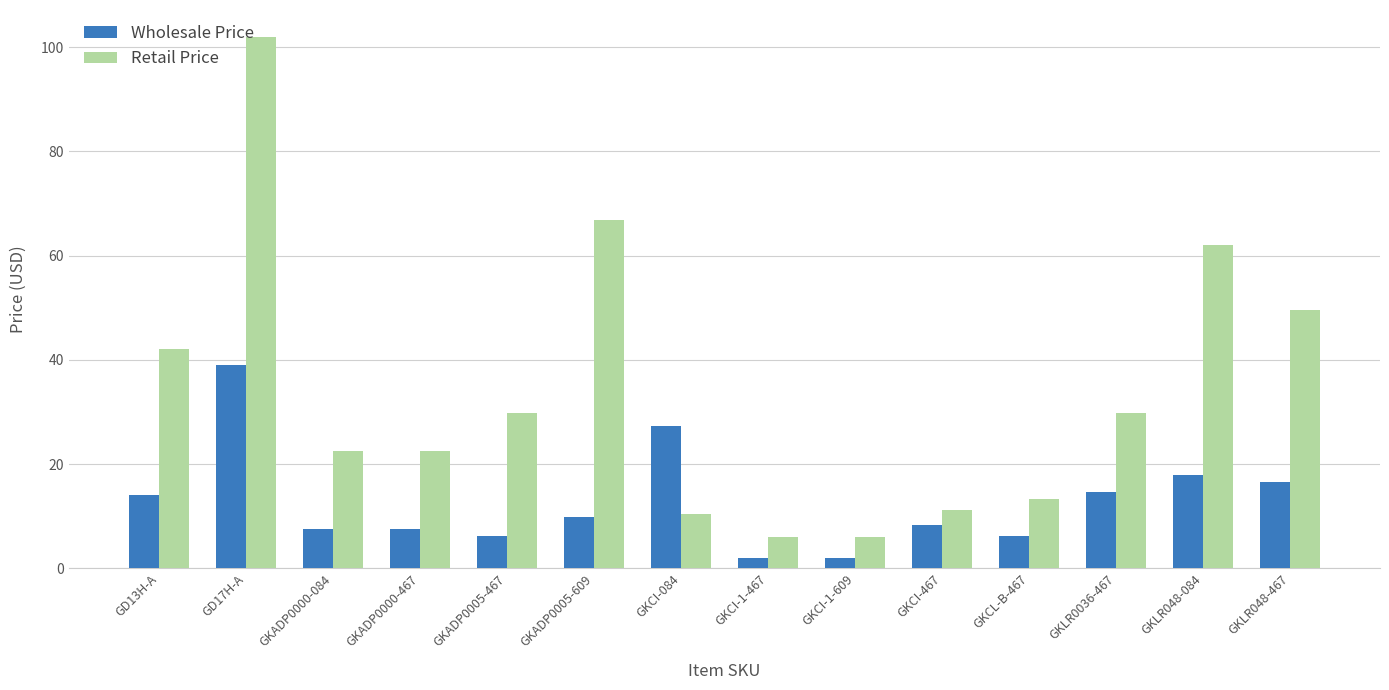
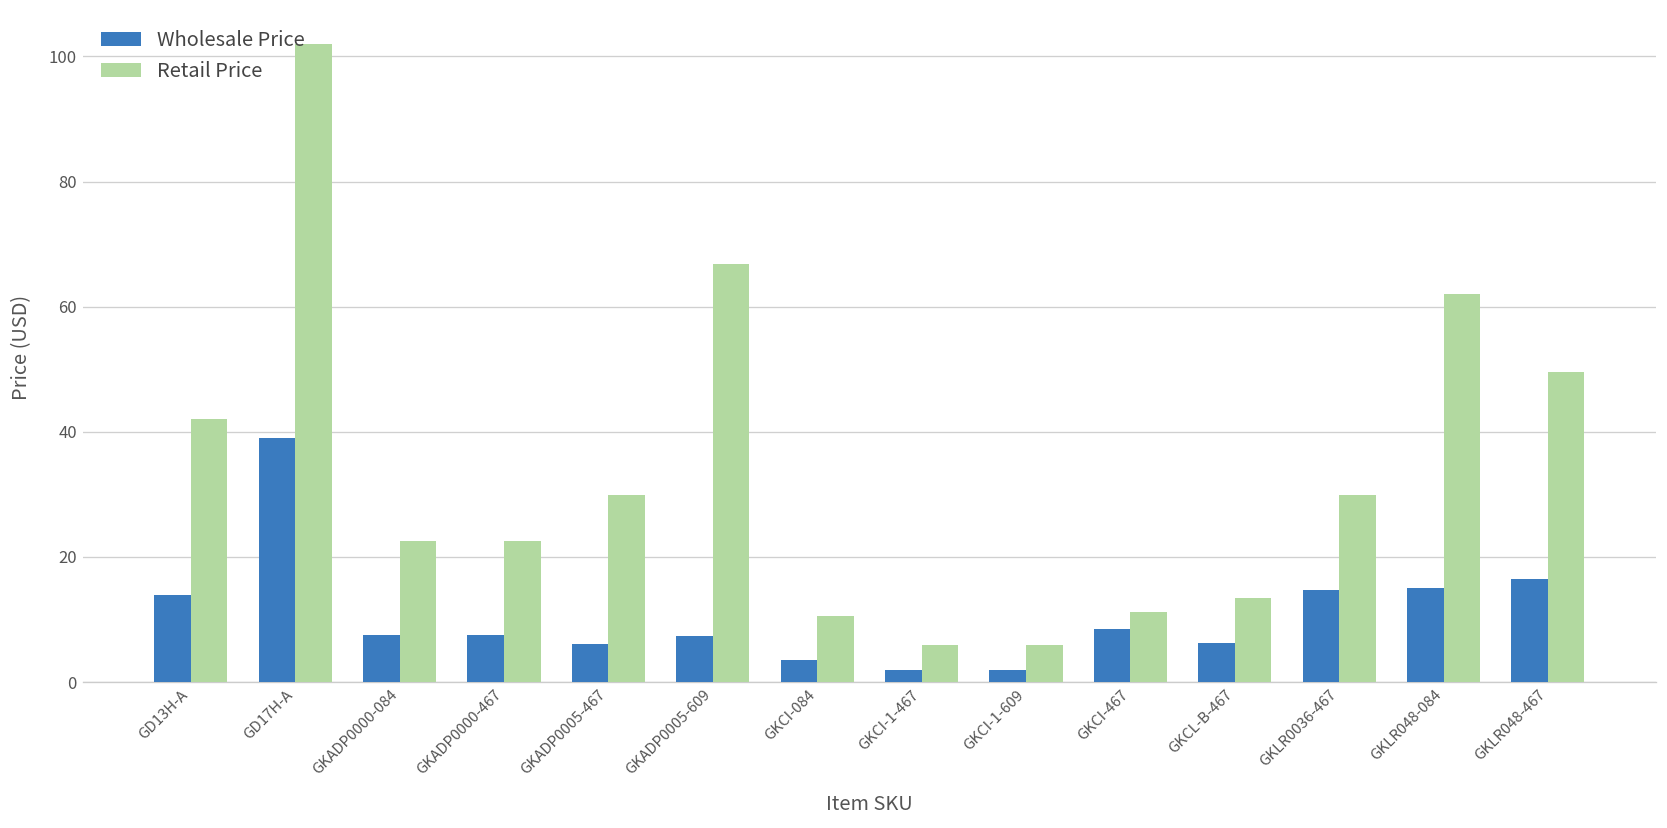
Wholesale Price, GKADP0005-609: 10 -> 7
Wholesale Price, GKCI-084: 27 -> 4
Wholesale Price, GKLR048-084: 18 -> 15
